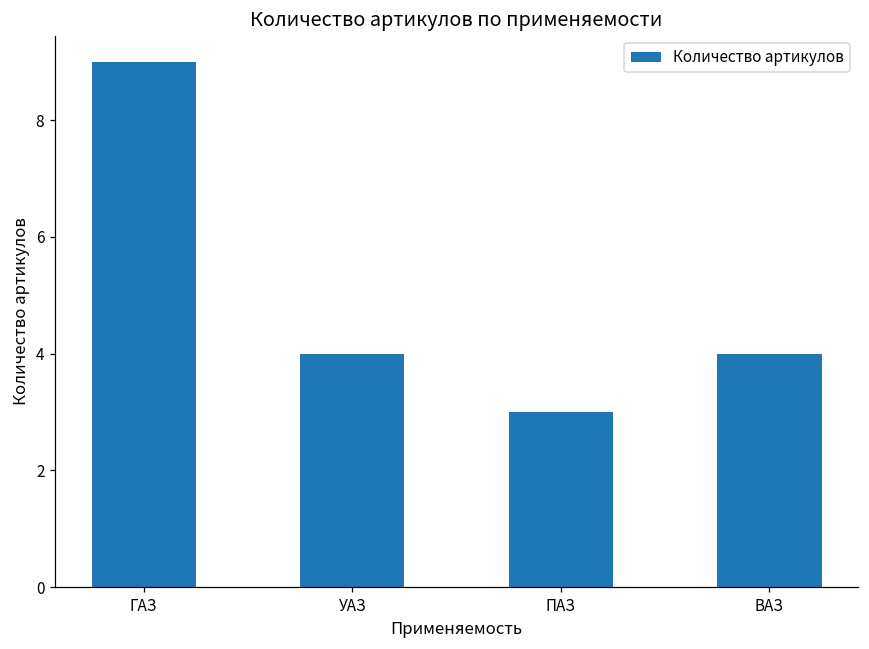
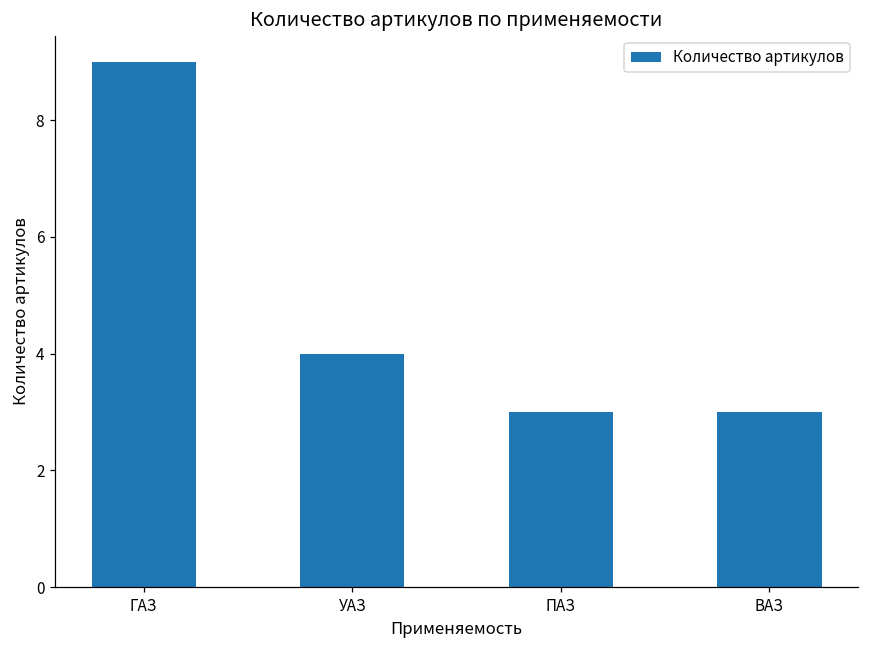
ВАЗ: 4 -> 3
